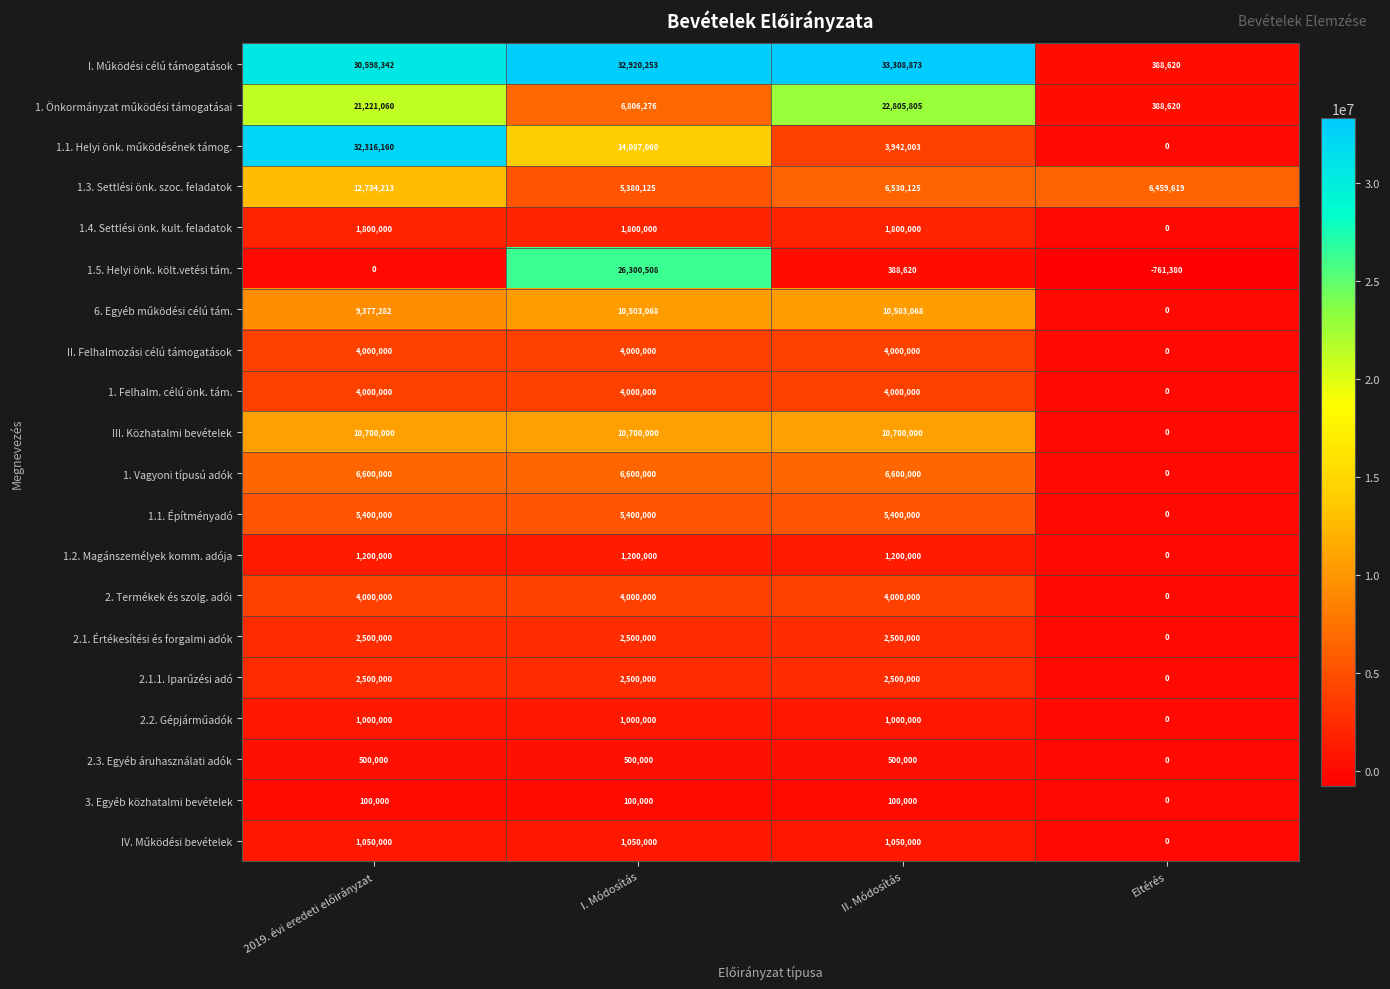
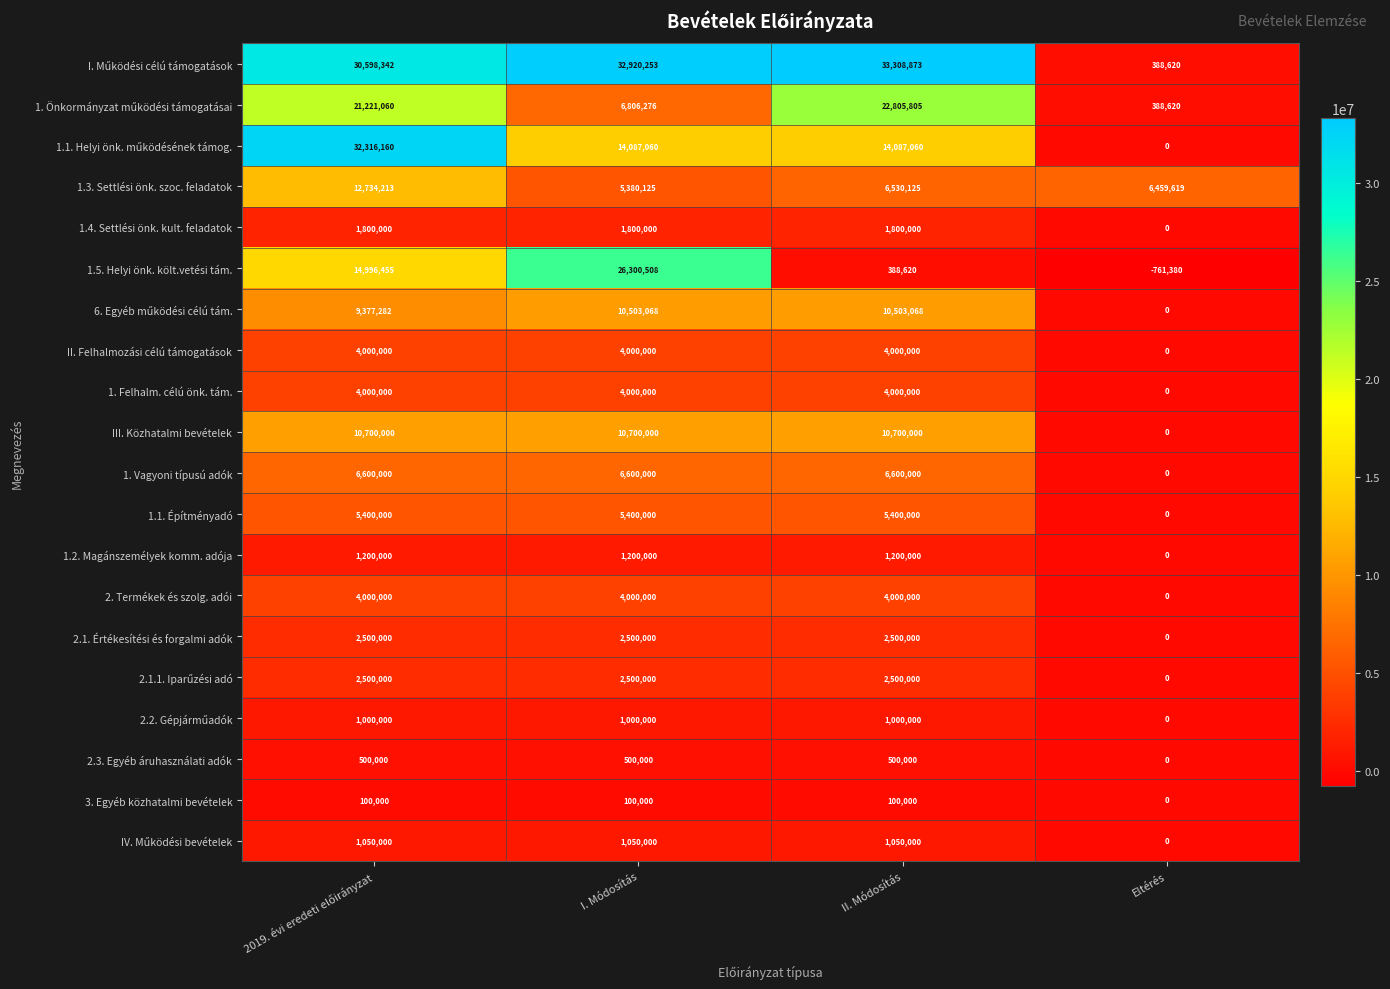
1.1. Helyi önk. működésének támog., II. Módosítás: 3,942,003 -> 14,087,060
1.5. Helyi önk. költ.vetési tám., 2019. évi eredeti előirányzat: 0 -> 14,996,455
